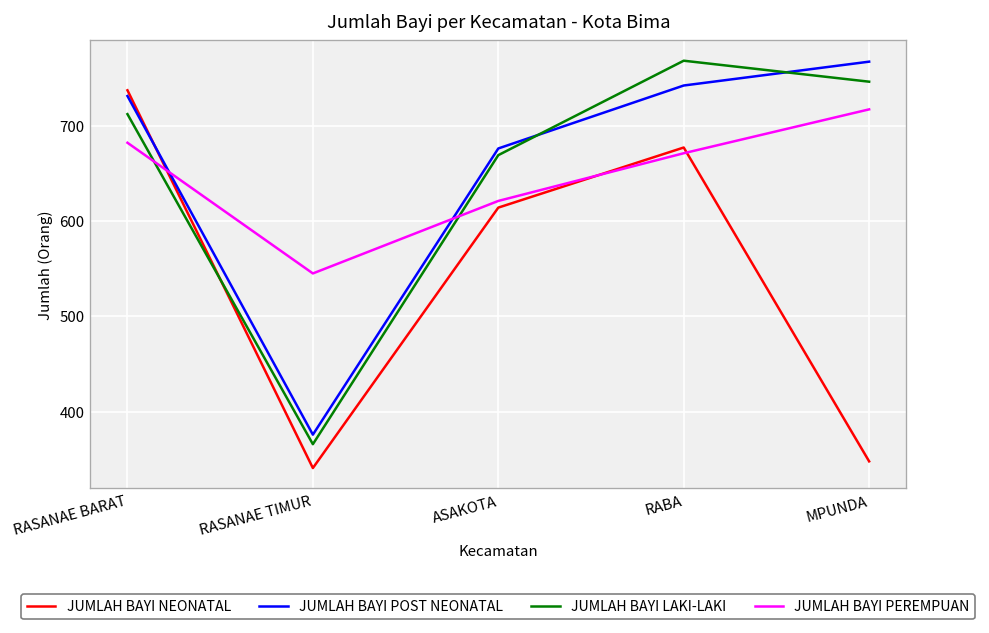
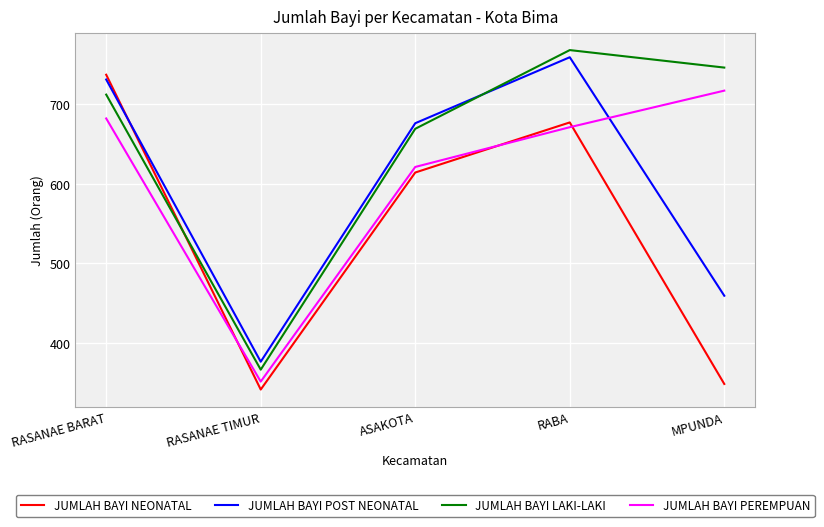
JUMLAH BAYI PEREMPUAN, RASANAE TIMUR: 550 -> 350
JUMLAH BAYI POST NEONATAL, RABA: 740 -> 760
JUMLAH BAYI POST NEONATAL, MPUNDA: 770 -> 460
